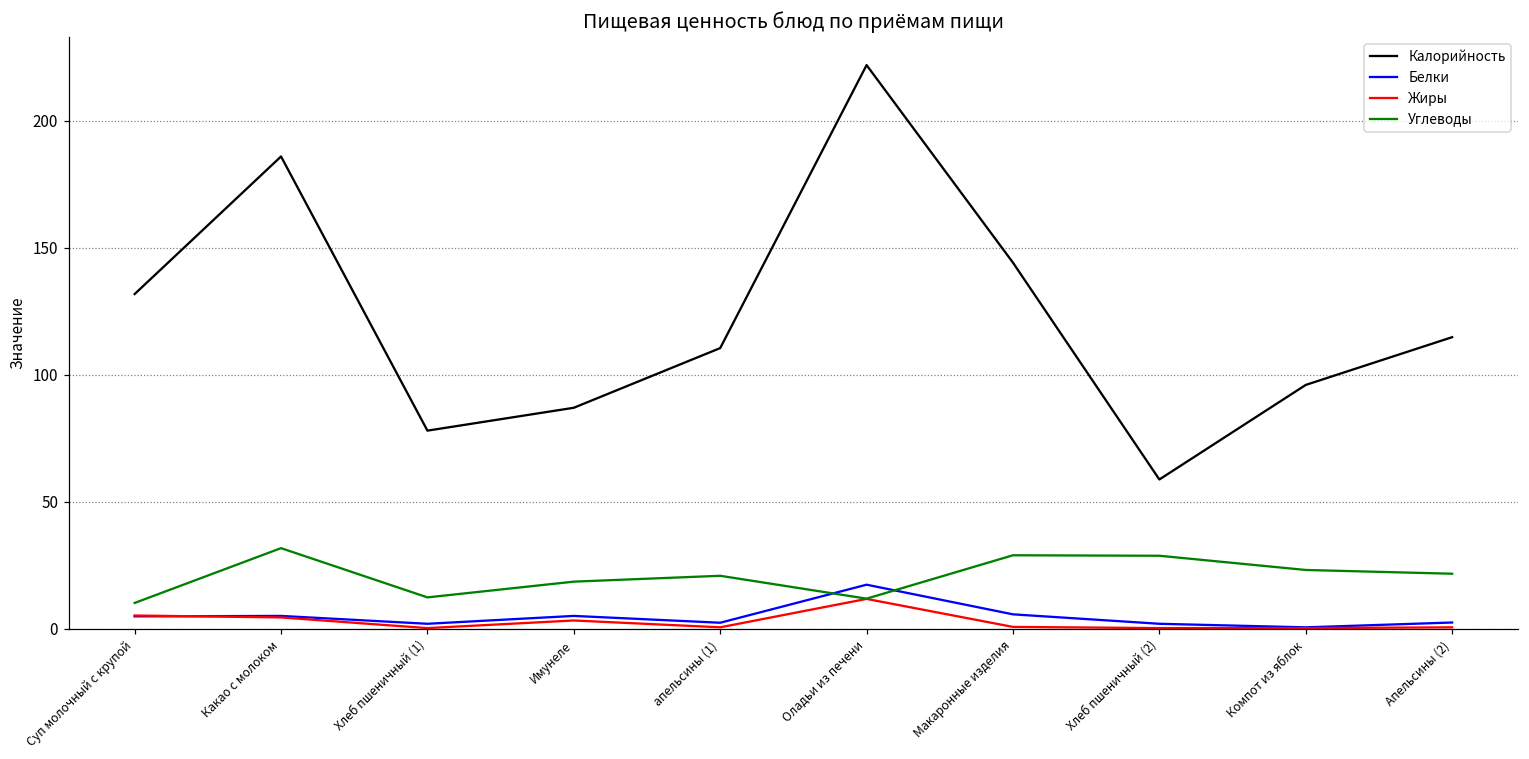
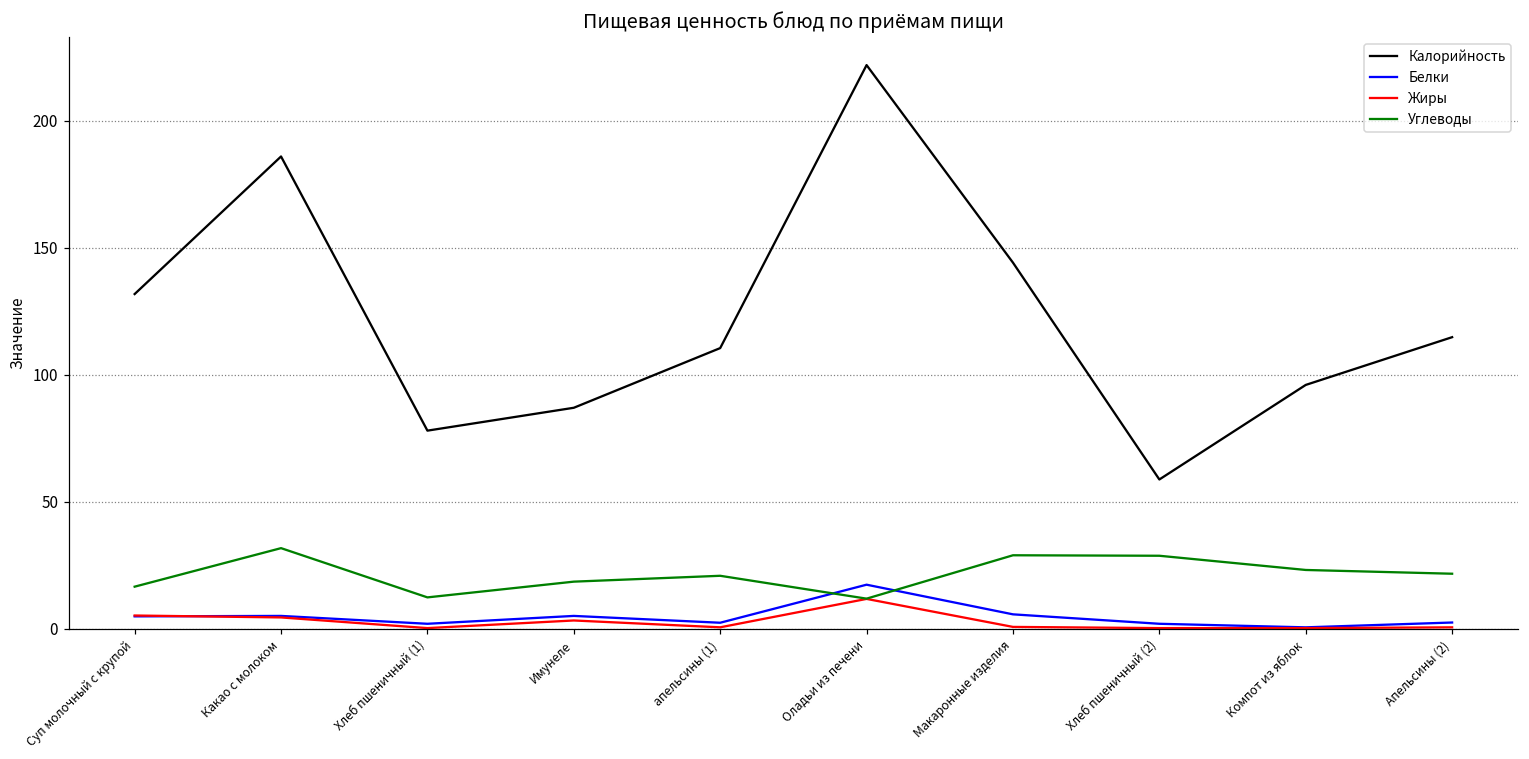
Углеводы, Суп молочный с крупой: 10 -> 17
